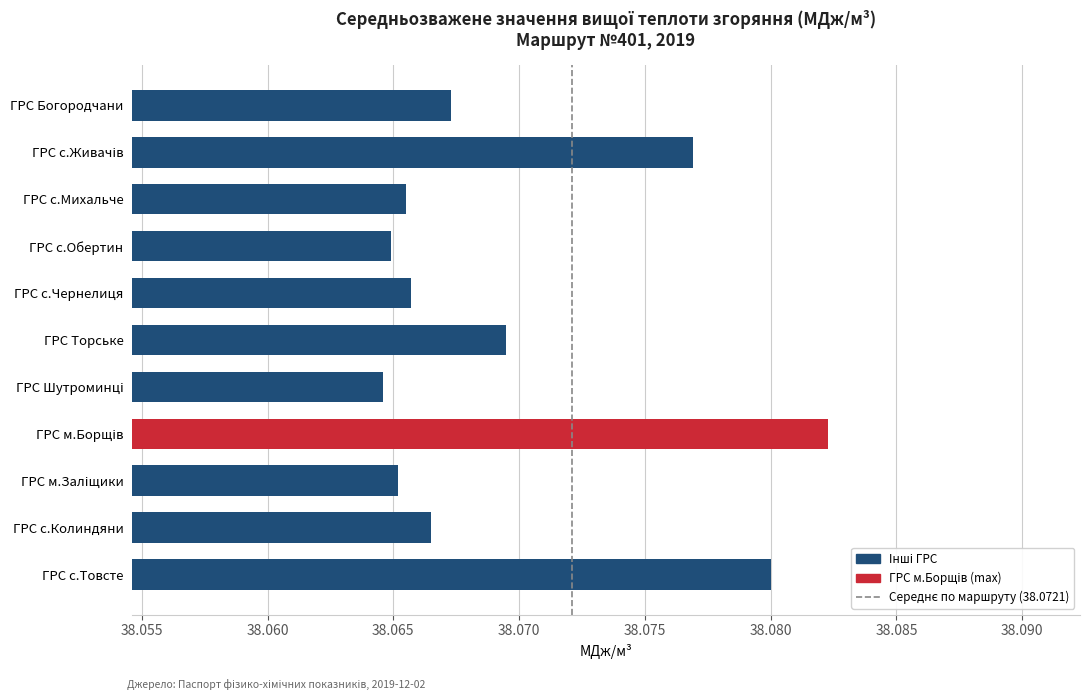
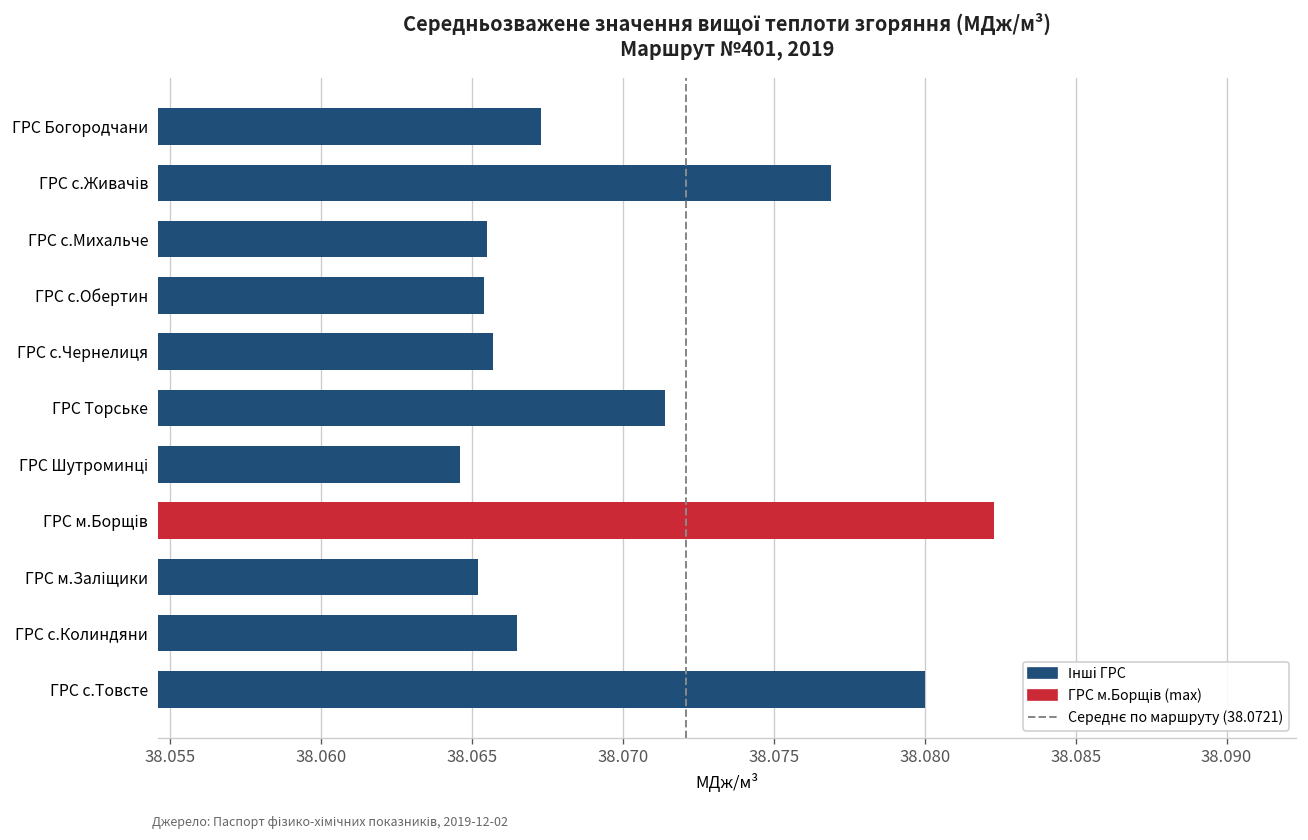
ГРС с.Обертин: 38.0649 -> 38.0654
ГРС Торське: 38.0695 -> 38.0714
